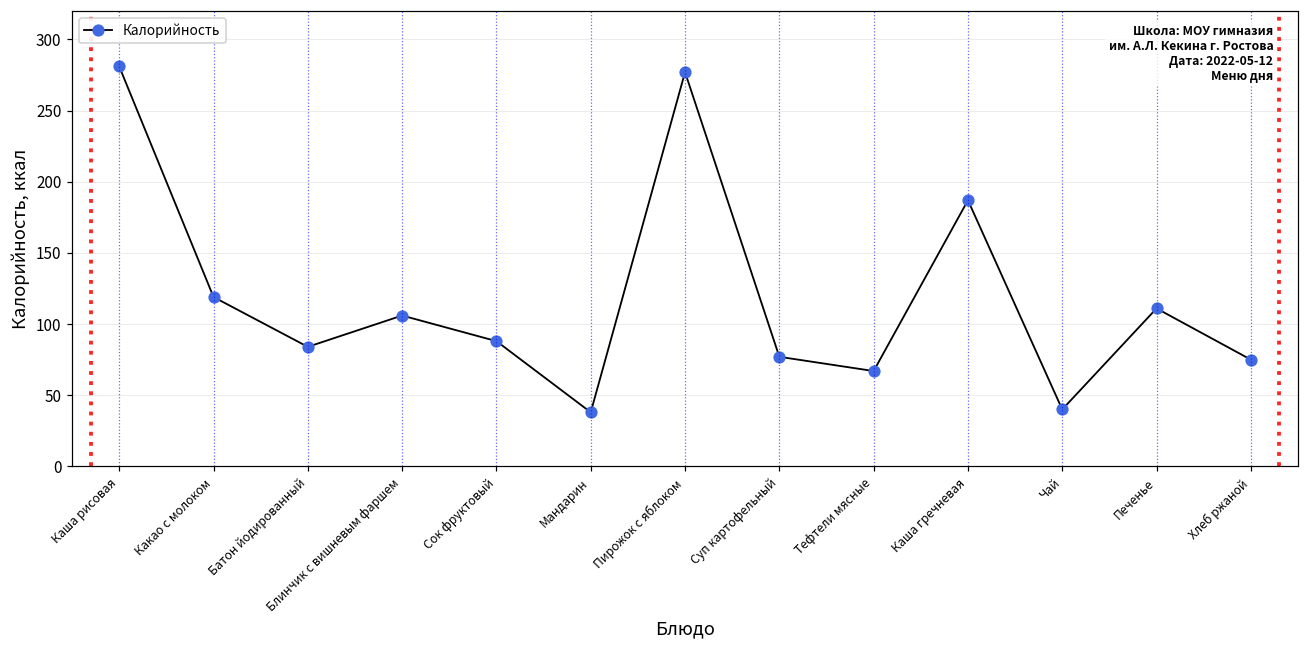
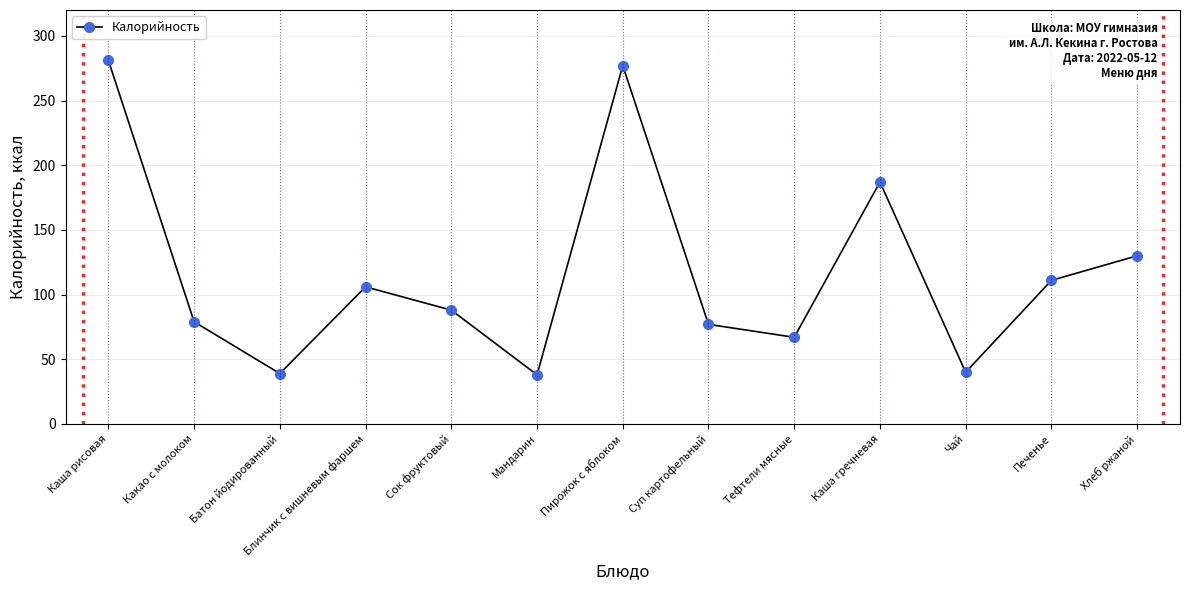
Какао с молоком: 119 -> 79
Батон йодированный: 84 -> 39
Хлеб ржаной: 75 -> 130
